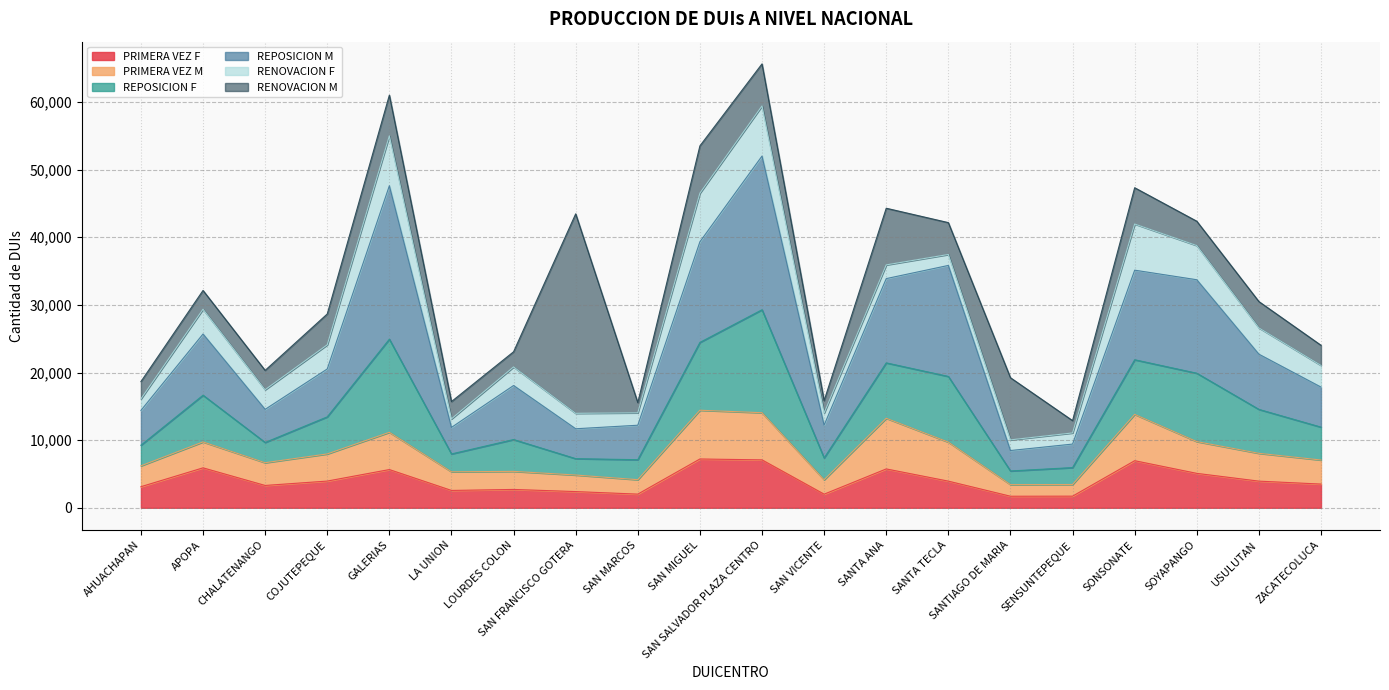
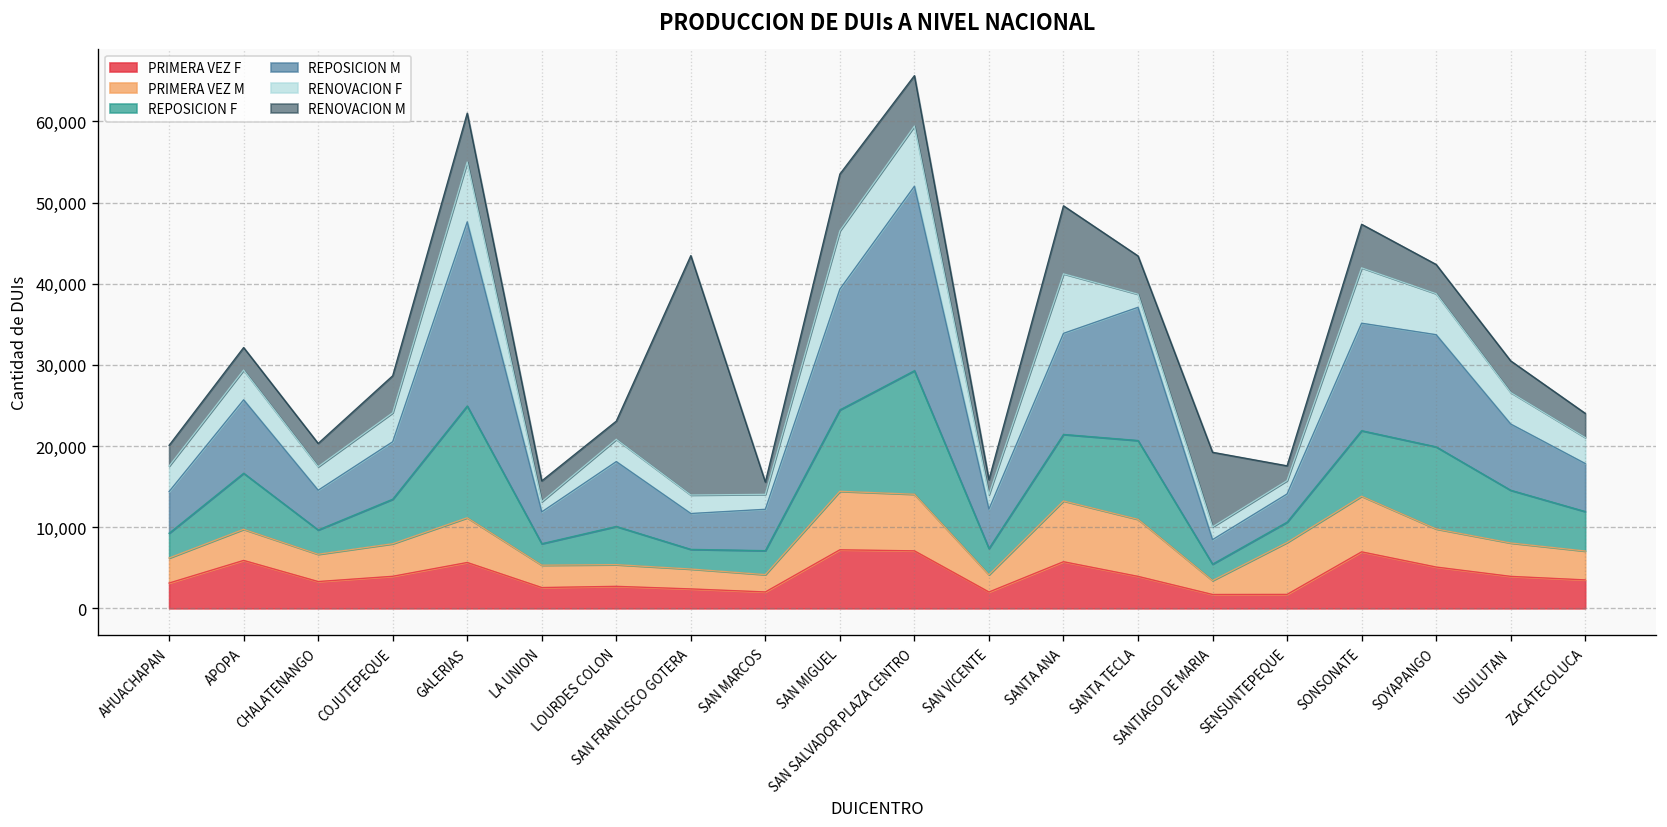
RENOVACION F, AHUACHAPAN: 2,000 -> 3,000
RENOVACION F, SANTA ANA: 2,000 -> 7,000
PRIMERA VEZ M, SANTA TECLA: 6,000 -> 7,000
PRIMERA VEZ M, SENSUNTEPEQUE: 2,000 -> 6,000
